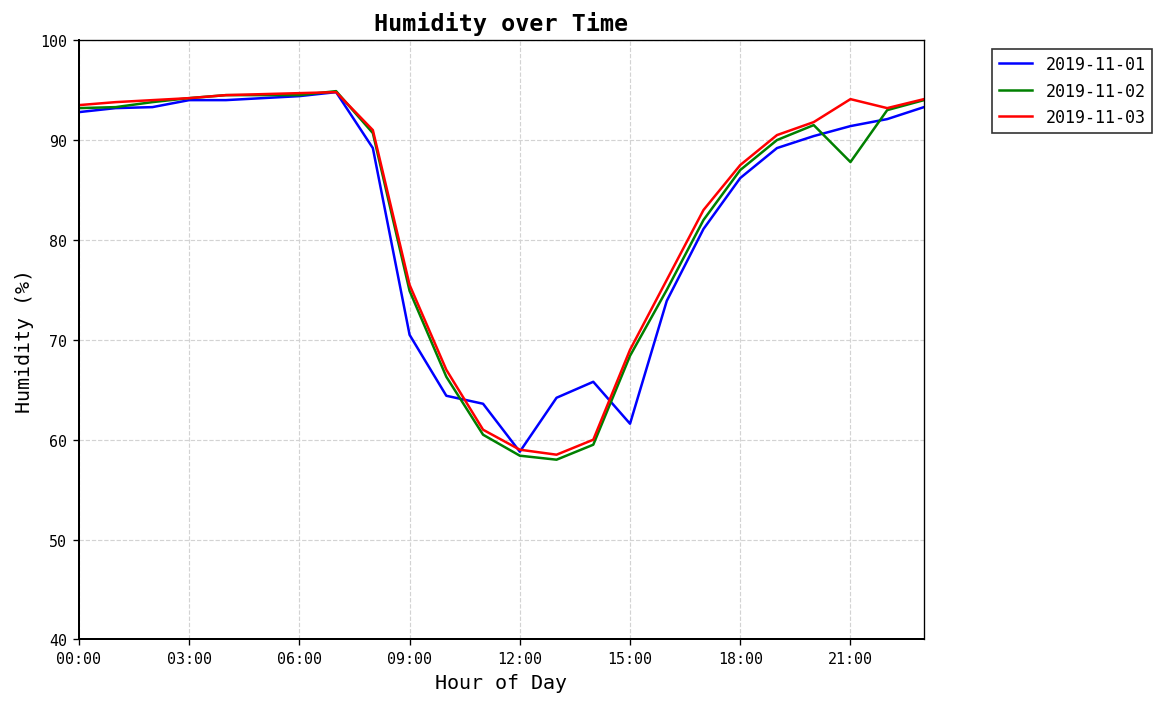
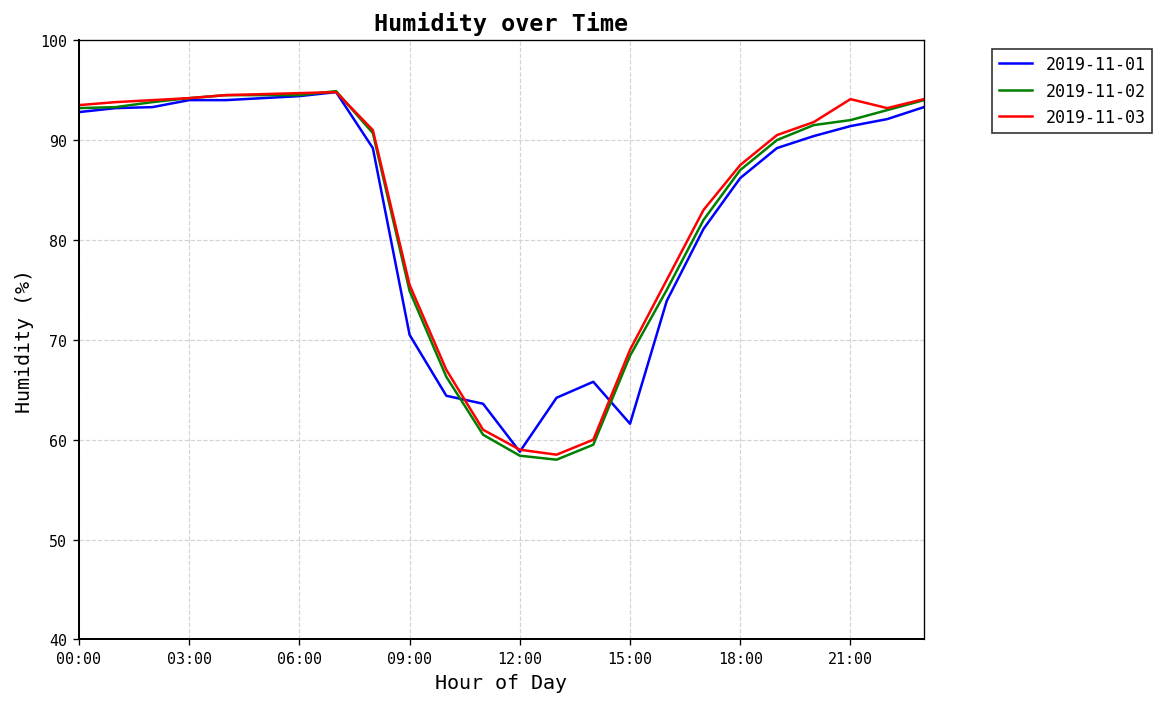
2019-11-02, 21:00: 88 -> 92
